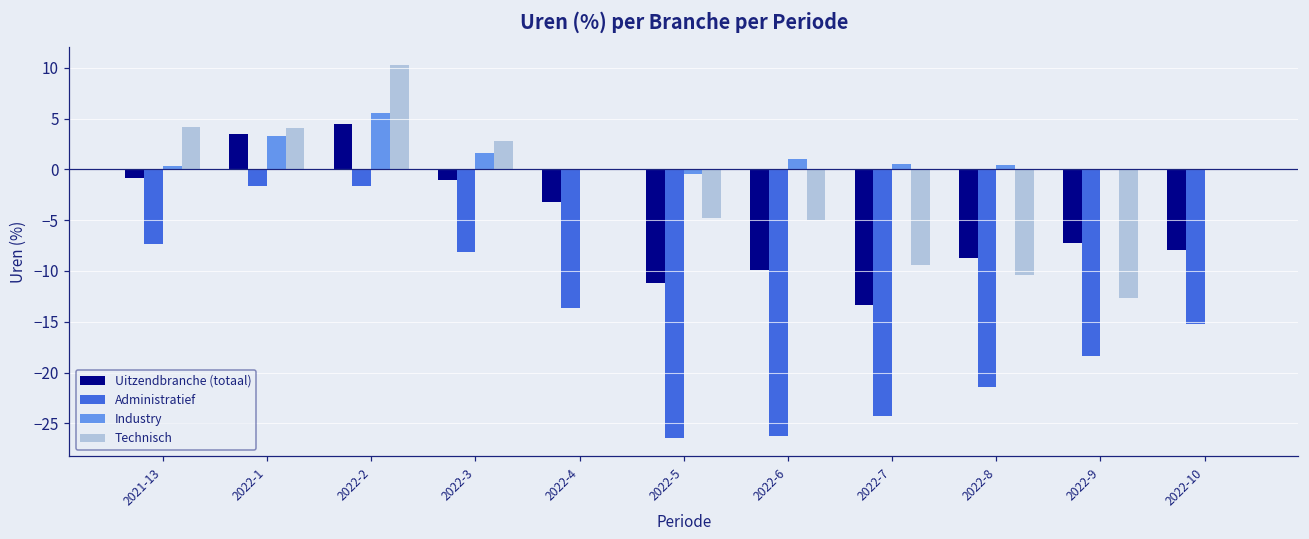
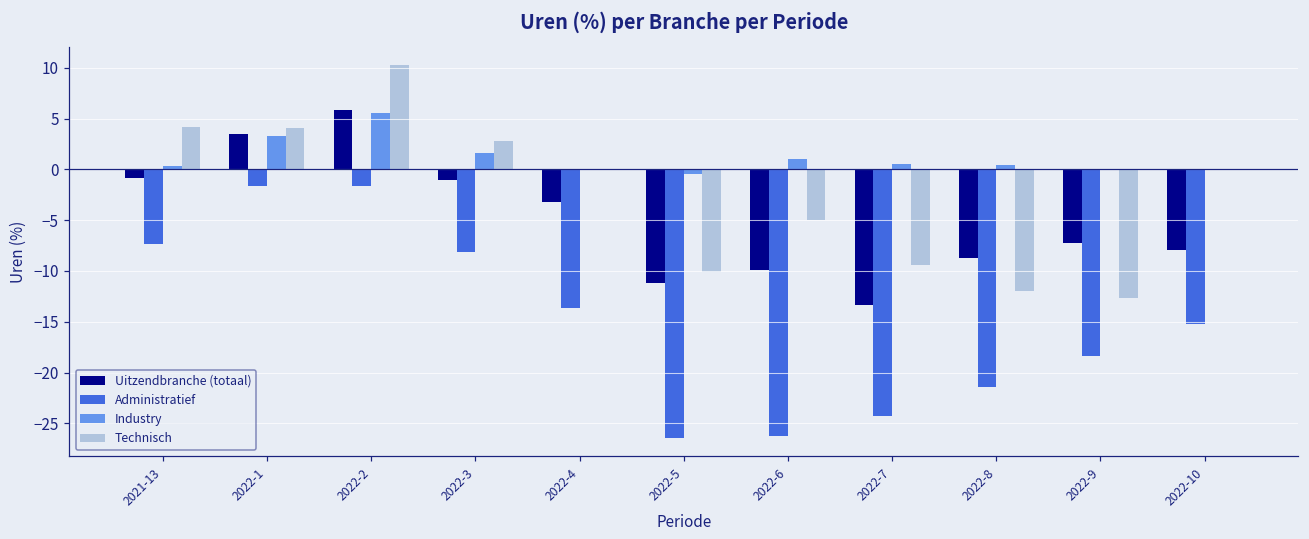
Uitzendbranche (totaal), 2022-2: 4 -> 6
Technisch, 2022-5: -5 -> -10
Technisch, 2022-8: -10 -> -12
